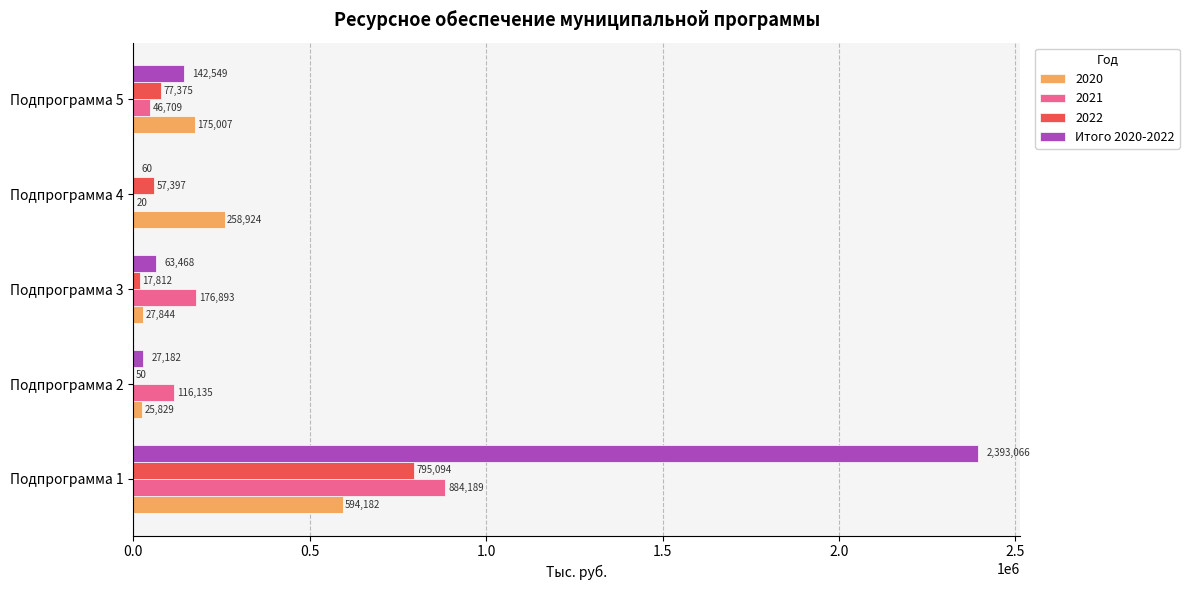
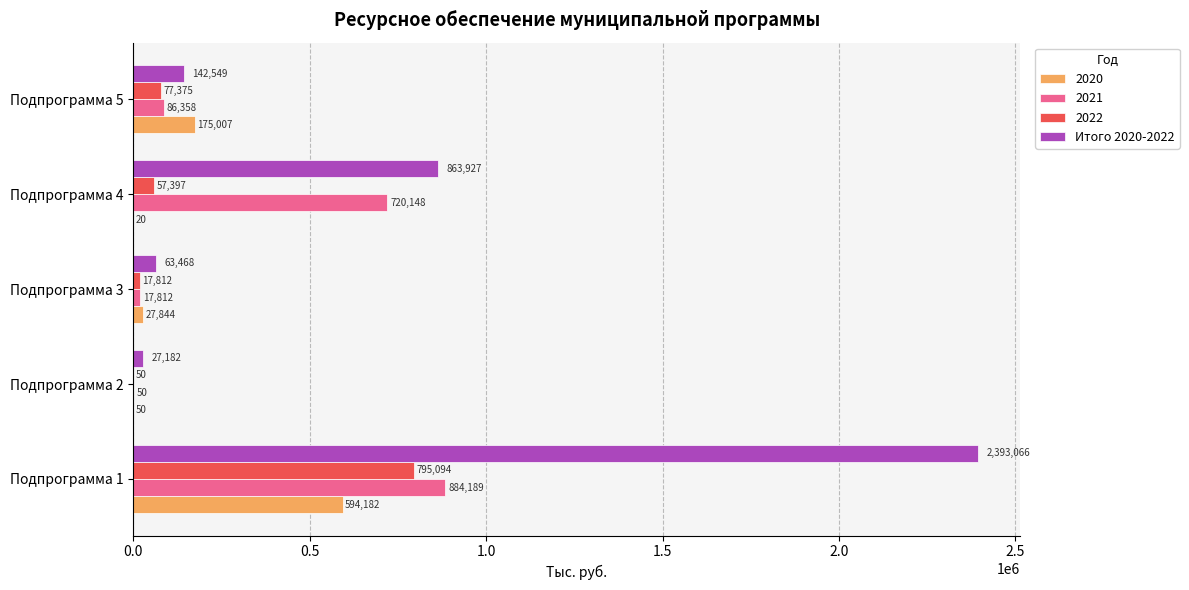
2021, Подпрограмма 5: 46,709 -> 86,358
Итого 2020-2022, Подпрограмма 4: 60 -> 863,927
2021, Подпрограмма 4: 20 -> 720,148
2020, Подпрограмма 4: 258,924 -> 20
2021, Подпрограмма 3: 176,893 -> 17,812
2021, Подпрограмма 2: 116,135 -> 50
2020, Подпрограмма 2: 25,829 -> 50
